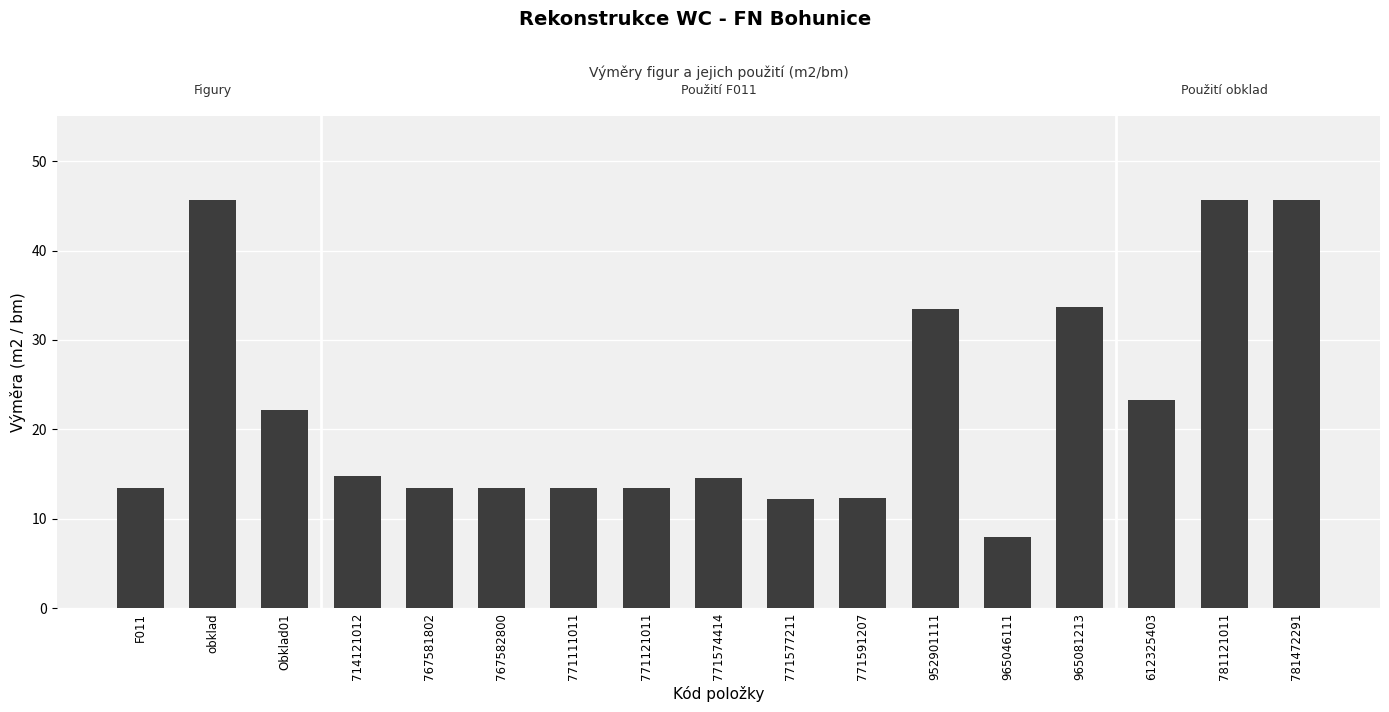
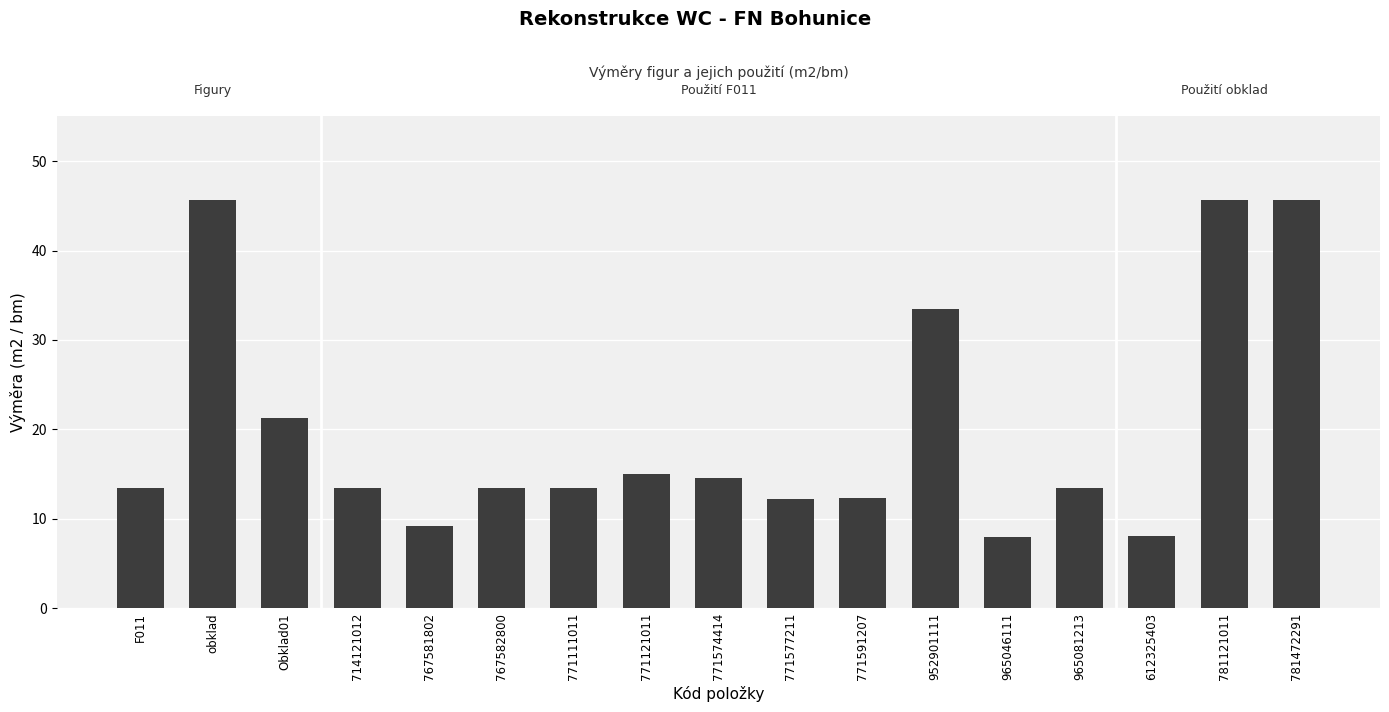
Obklad01: 22 -> 21
714121012: 15 -> 13
767581802: 13 -> 9
771121011: 13 -> 15
965081213: 34 -> 13
612325403: 23 -> 8
